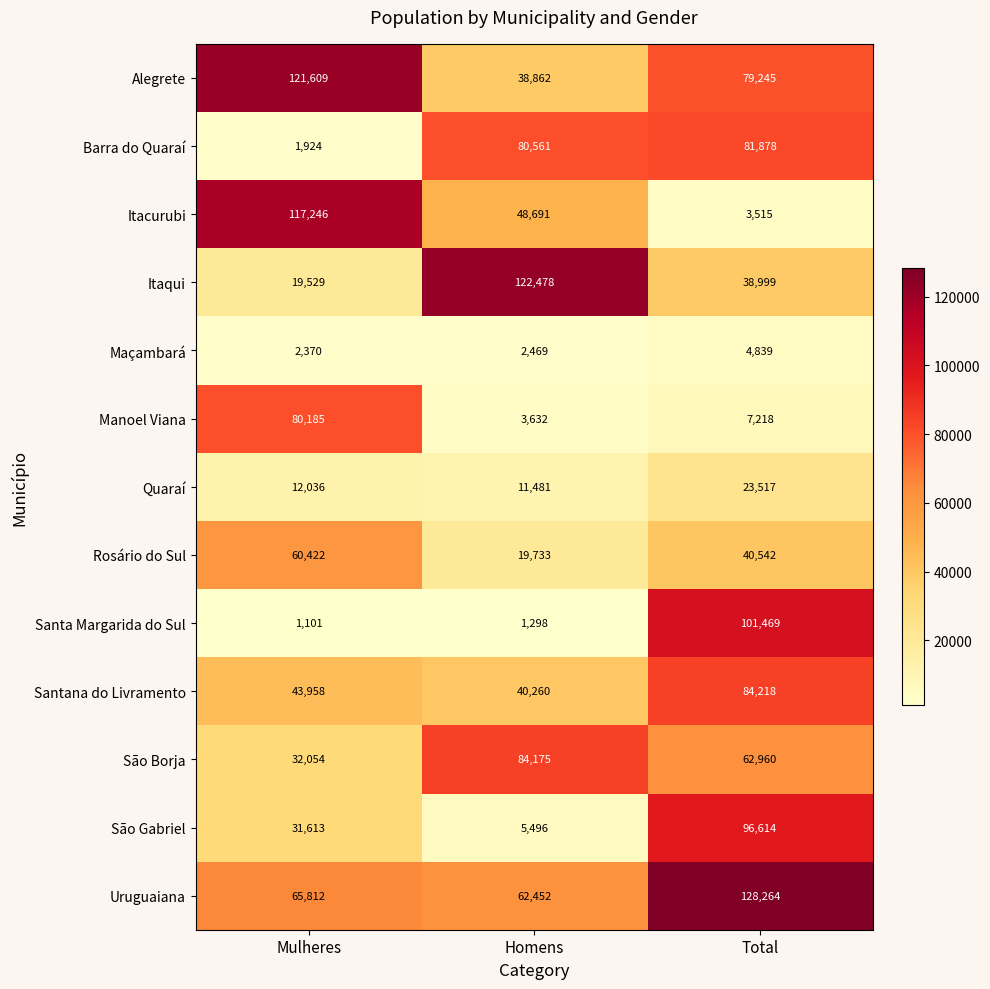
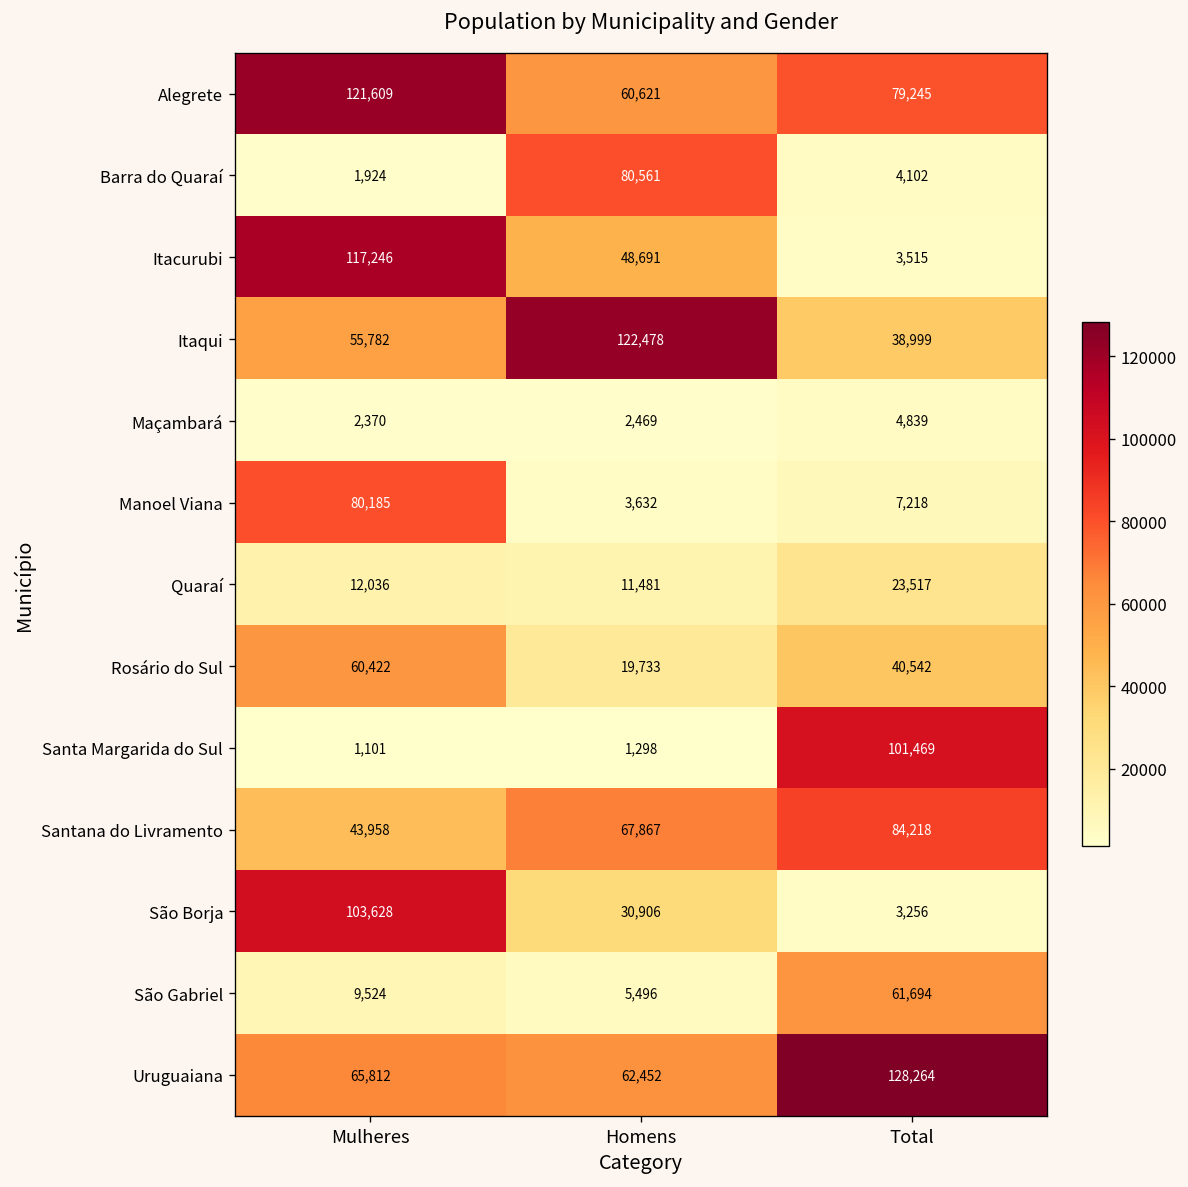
Alegrete, Homens: 38,862 -> 60,621
Barra do Quaraí, Total: 81,878 -> 4,102
Itaqui, Mulheres: 19,529 -> 55,782
Santana do Livramento, Homens: 40,260 -> 67,867
São Borja, Mulheres: 32,054 -> 103,628
São Borja, Homens: 84,175 -> 30,906
São Borja, Total: 62,960 -> 3,256
São Gabriel, Mulheres: 31,613 -> 9,524
São Gabriel, Total: 96,614 -> 61,694
